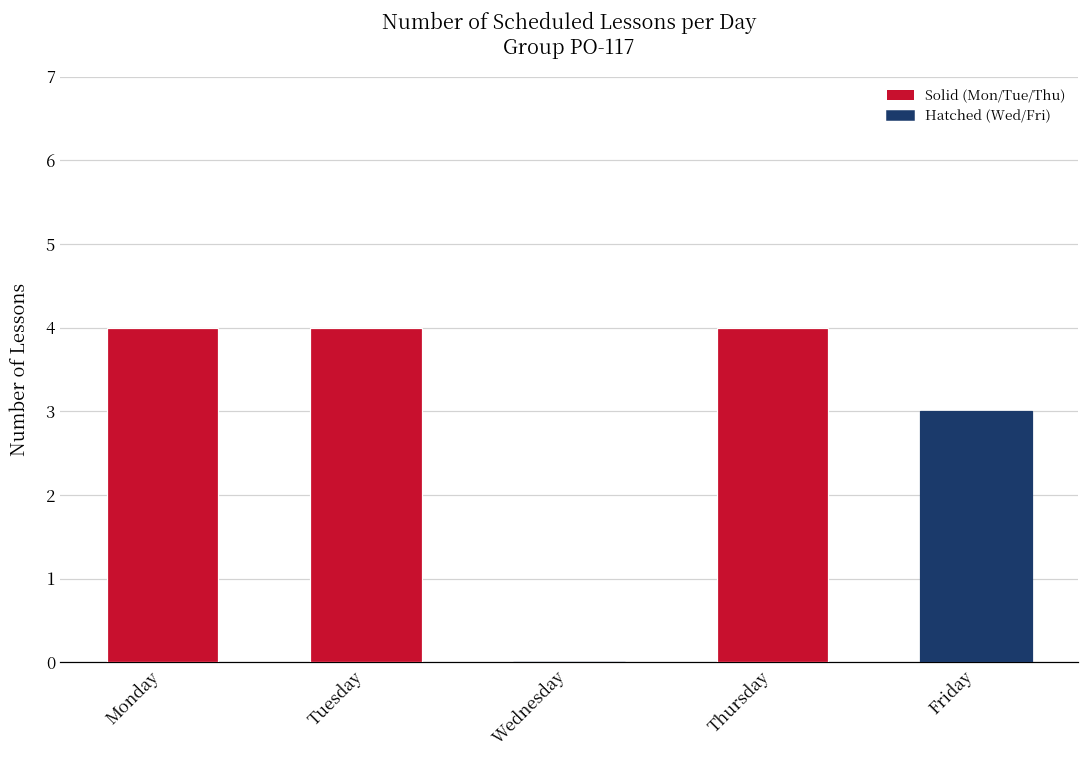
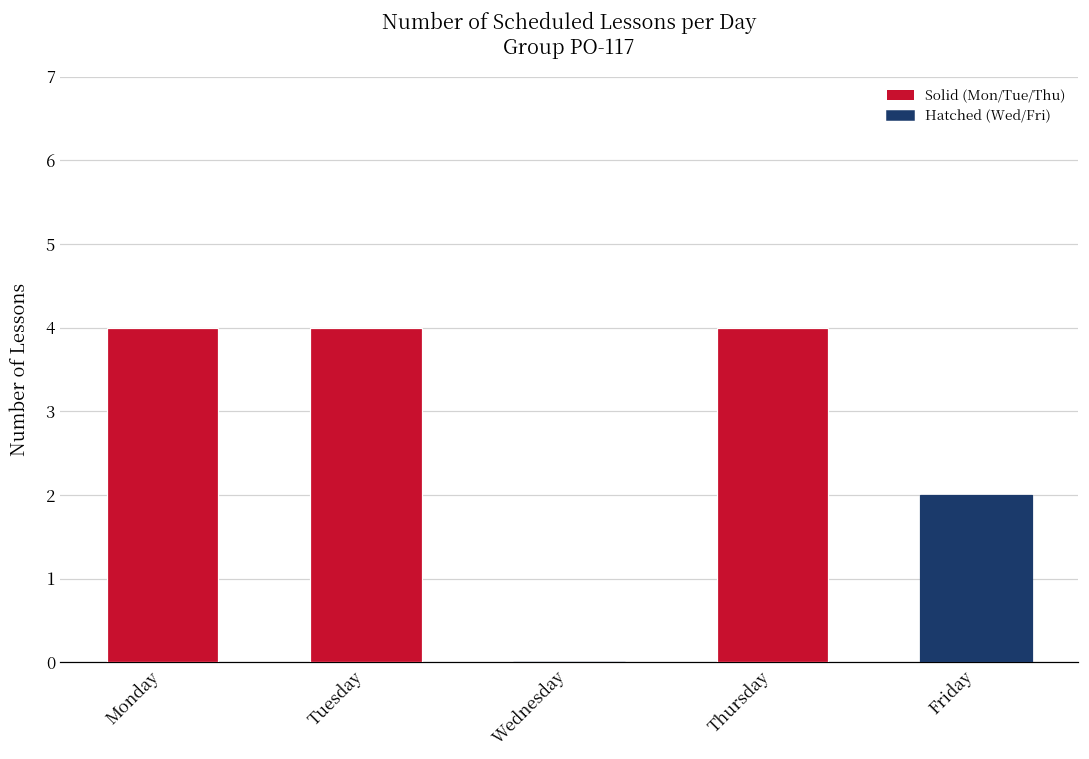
Friday: 3 -> 2
